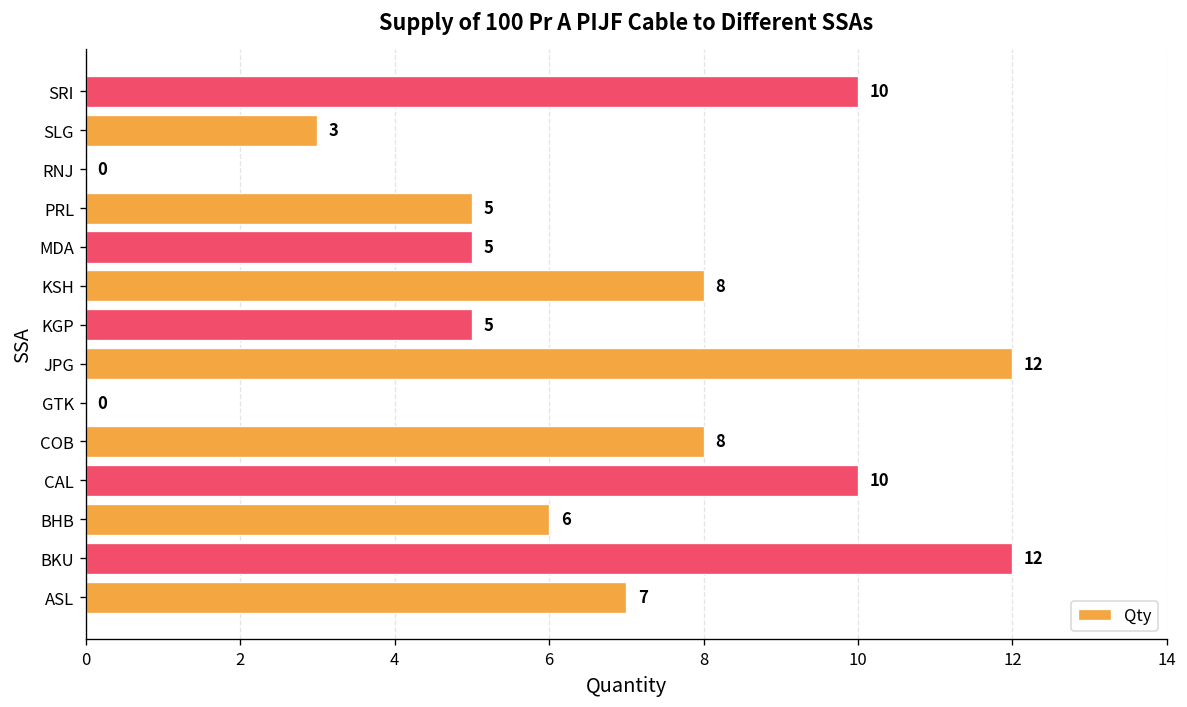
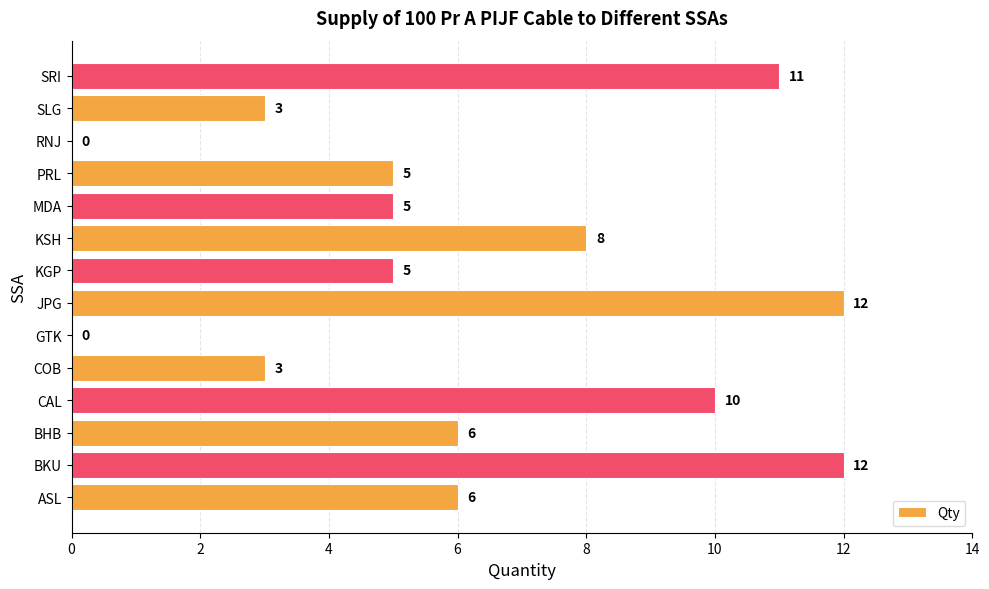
SRI: 10 -> 11
COB: 8 -> 3
ASL: 7 -> 6
